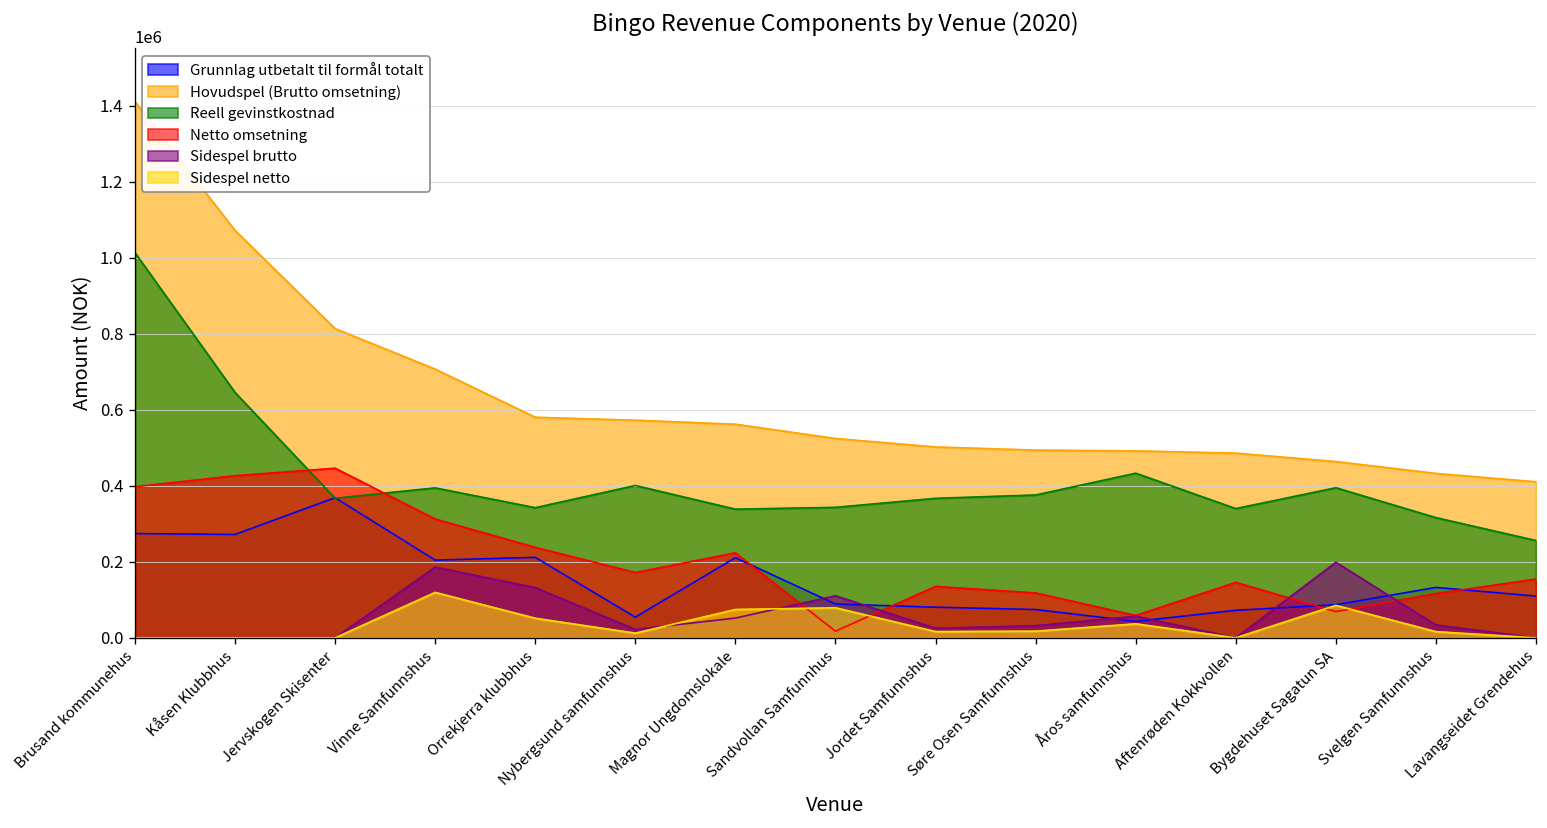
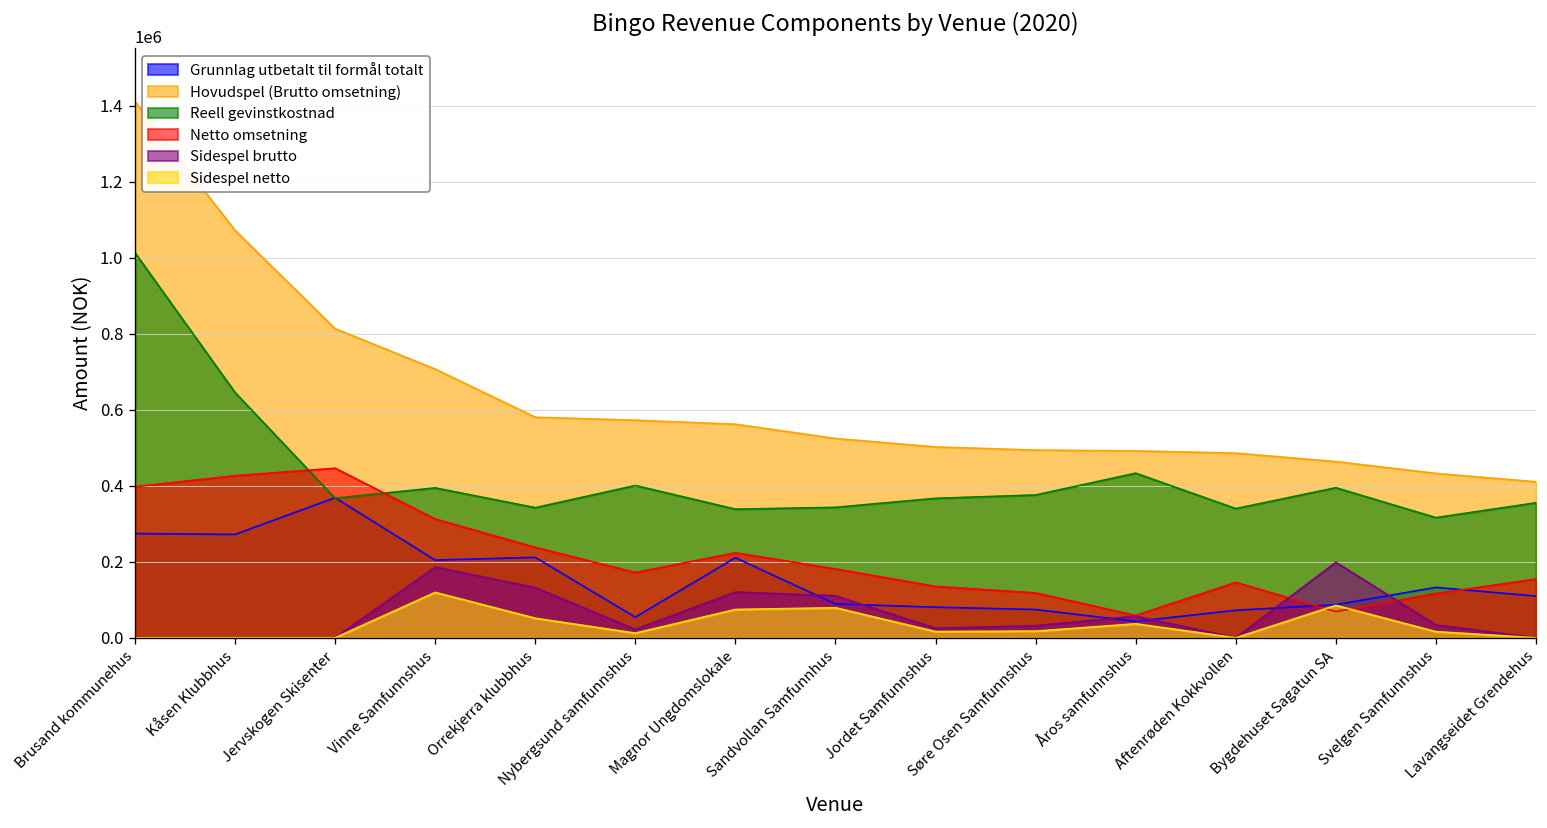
Sidespel brutto, Magnor Ungdomslokale: 50000 -> 120000
Netto omsetning, Sandvollan Samfunnhus: 20000 -> 180000
Reell gevinstkostnad, Lavangseidet Grendehus: 260000 -> 360000
